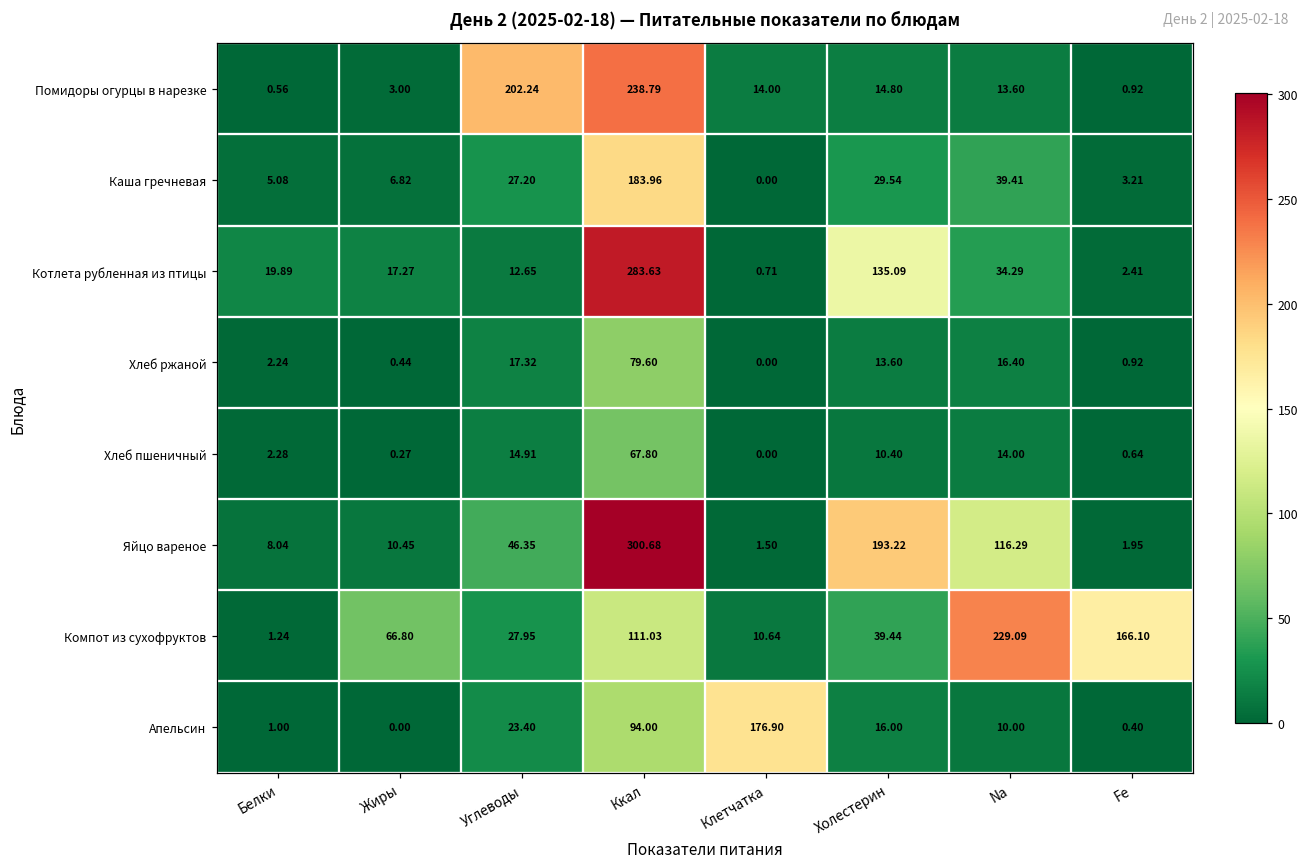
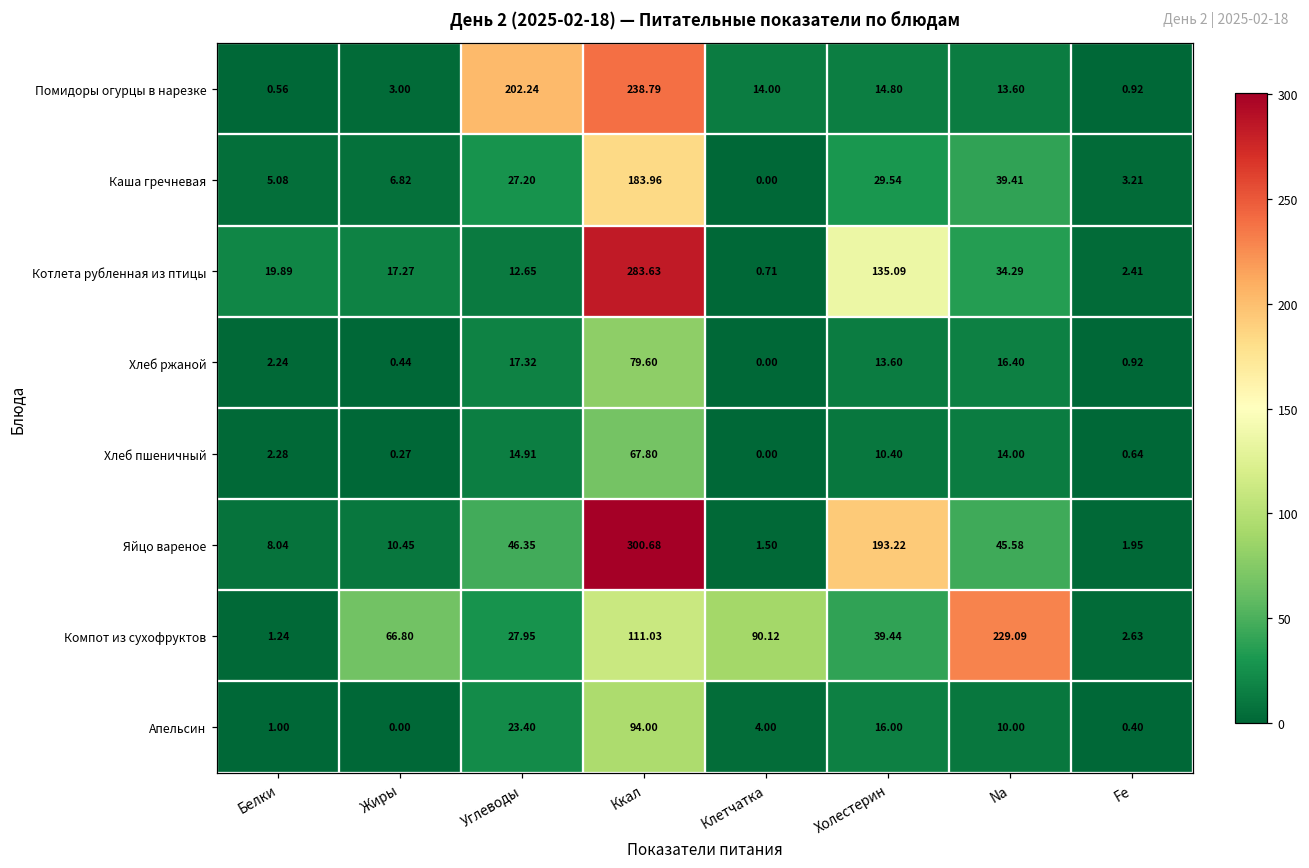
Яйцо вареное, Na: 116.29 -> 45.58
Компот из сухофруктов, Клетчатка: 10.64 -> 90.12
Компот из сухофруктов, Fe: 166.10 -> 2.63
Апельсин, Клетчатка: 176.90 -> 4.00
